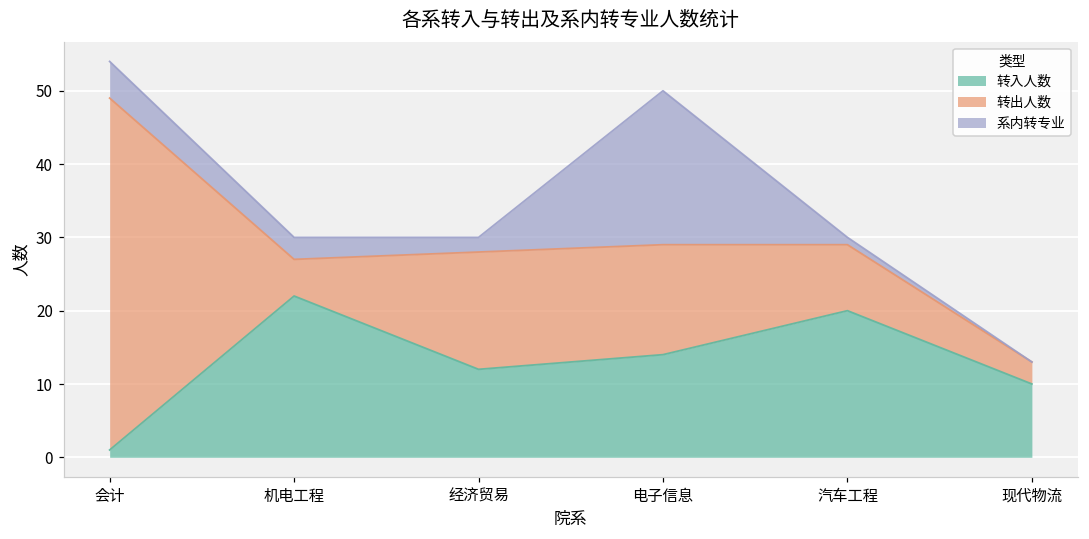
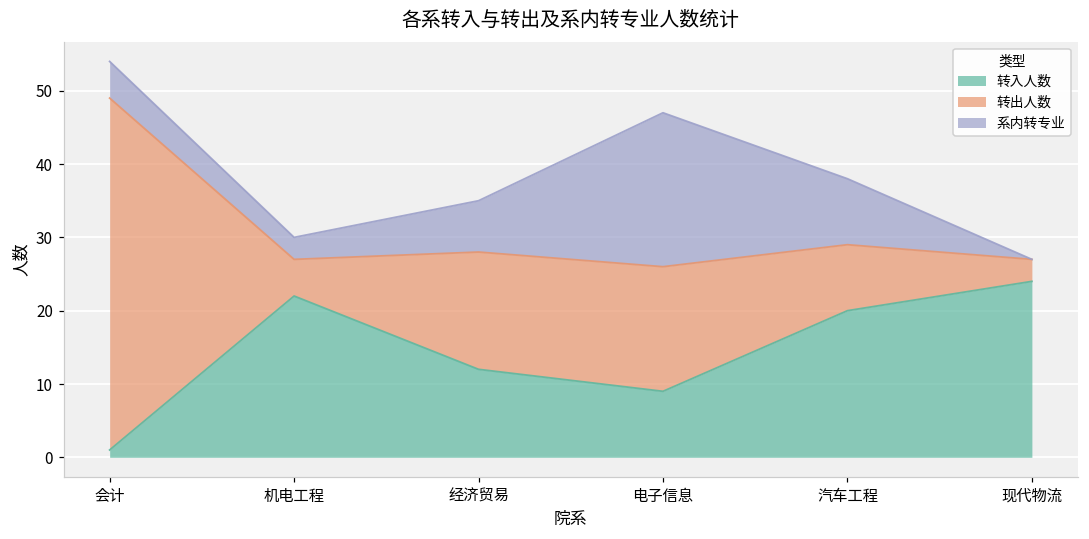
系内转专业, 经济贸易: 2 -> 7
转入人数, 电子信息: 14 -> 9
转出人数, 电子信息: 15 -> 17
系内转专业, 汽车工程: 1 -> 9
转入人数, 现代物流: 10 -> 24
